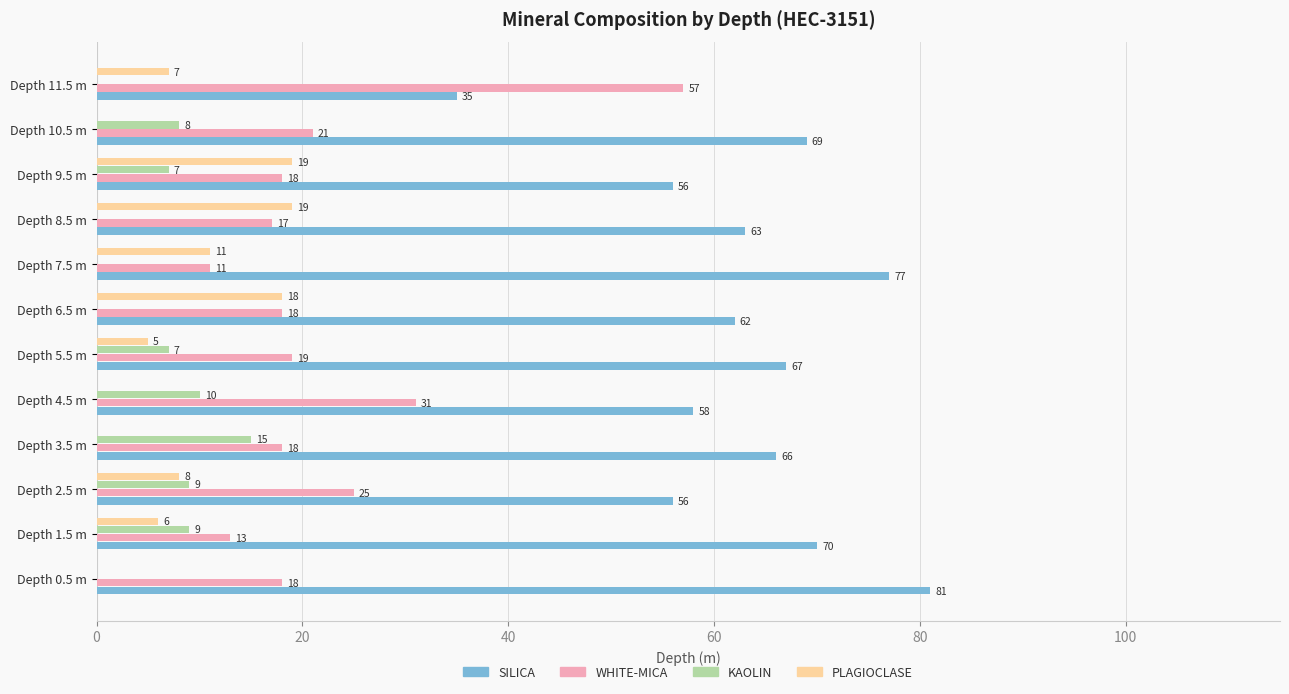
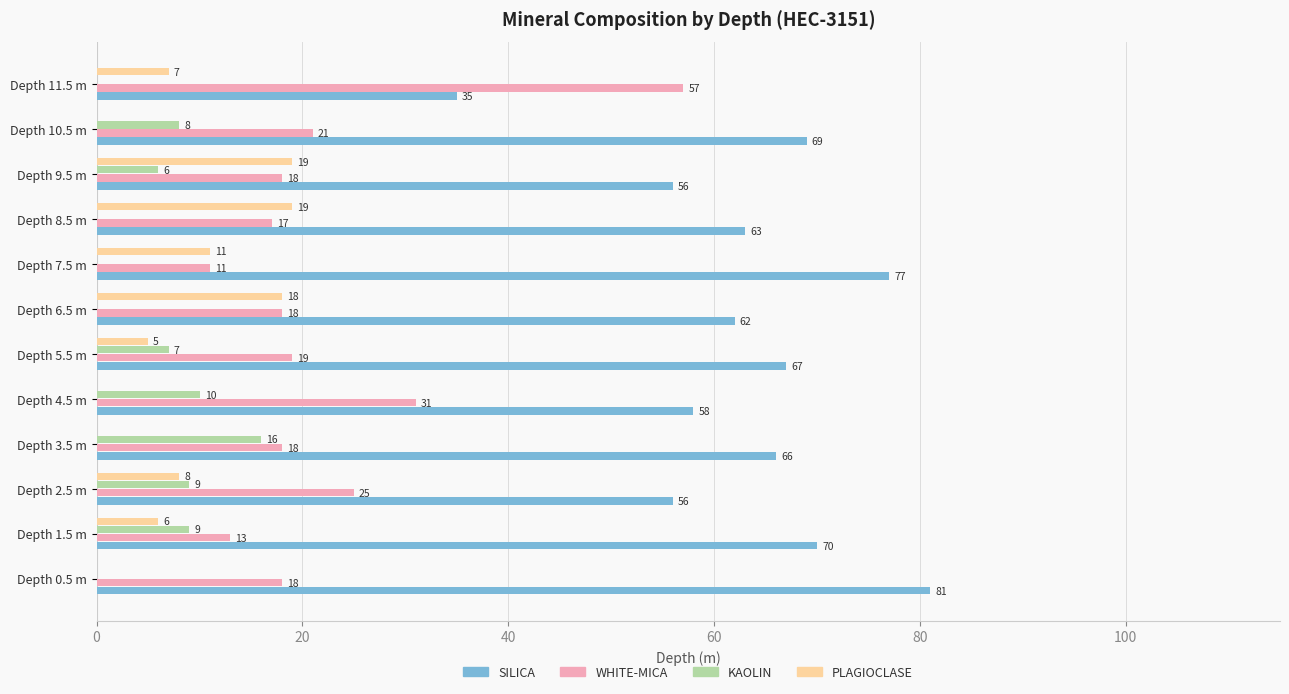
KAOLIN, Depth 9.5 m: 7 -> 6
KAOLIN, Depth 3.5 m: 15 -> 16
